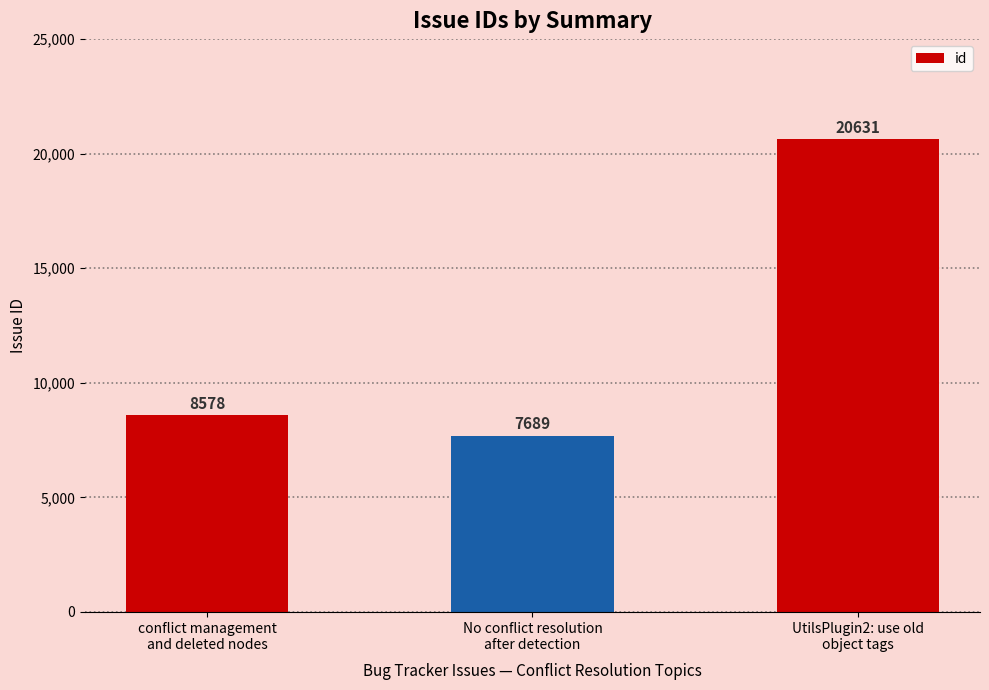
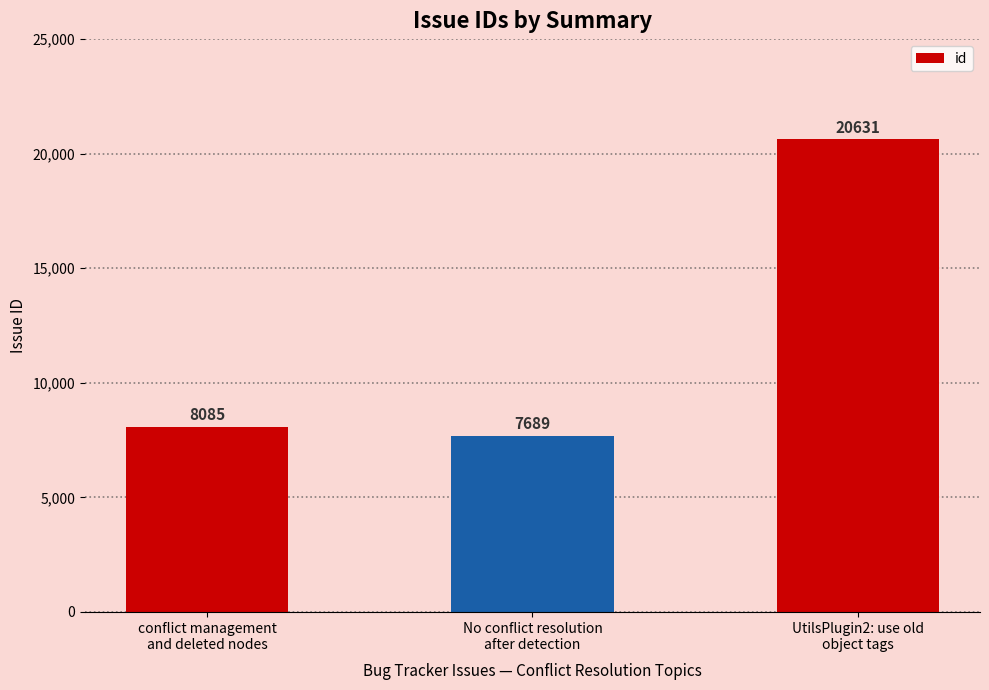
conflict management and deleted nodes: 8578 -> 8085
